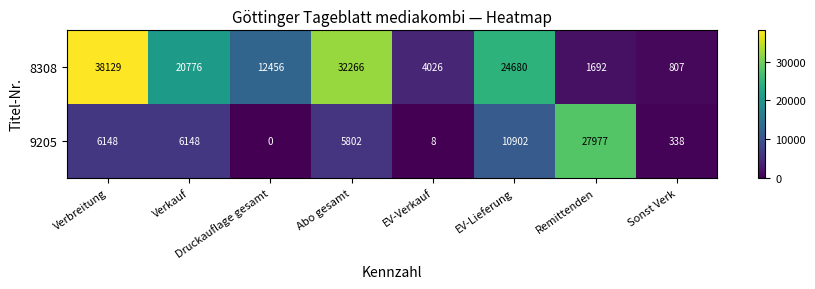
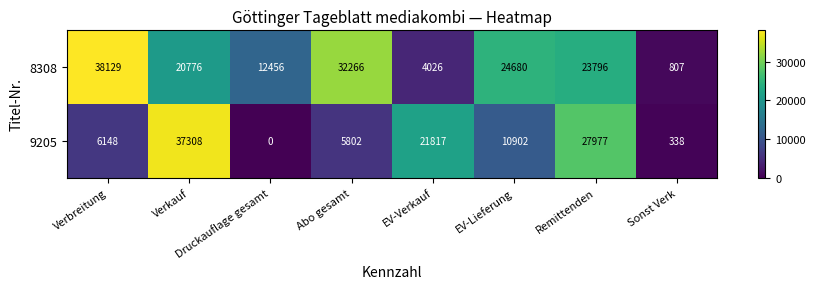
8308, Remittenden: 1692 -> 23796
9205, Verkauf: 6148 -> 37308
9205, EV-Verkauf: 8 -> 21817
